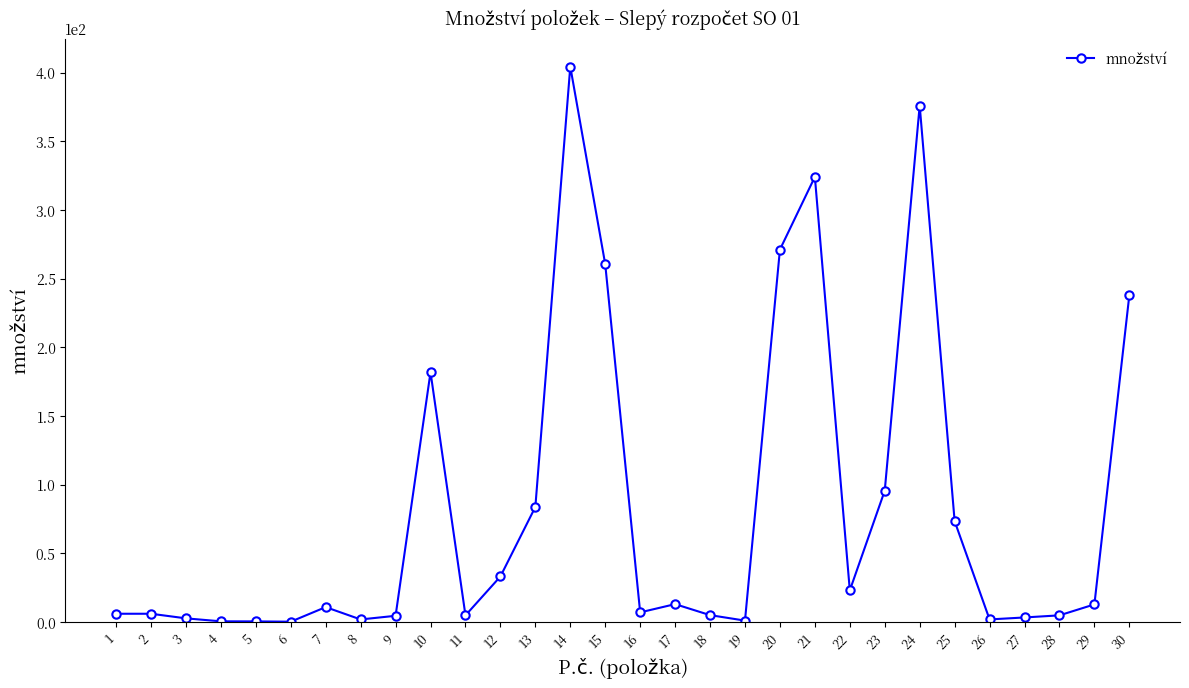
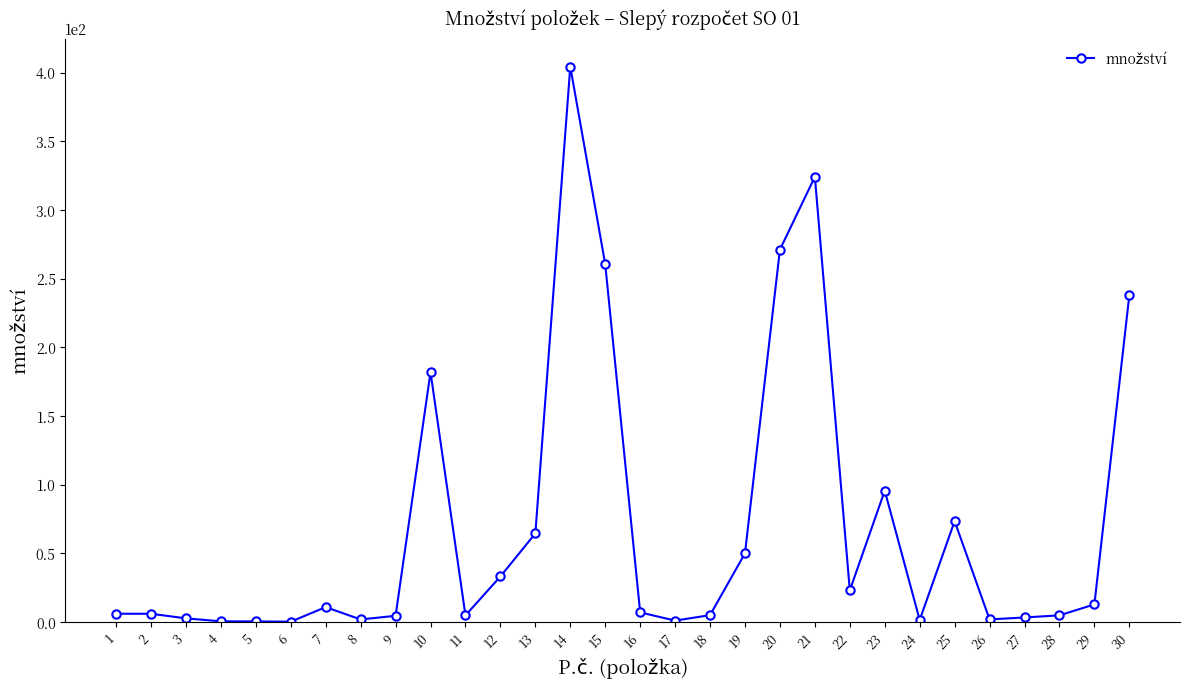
13: 84 -> 64
17: 13 -> 1
19: 1 -> 50
24: 376 -> 1
